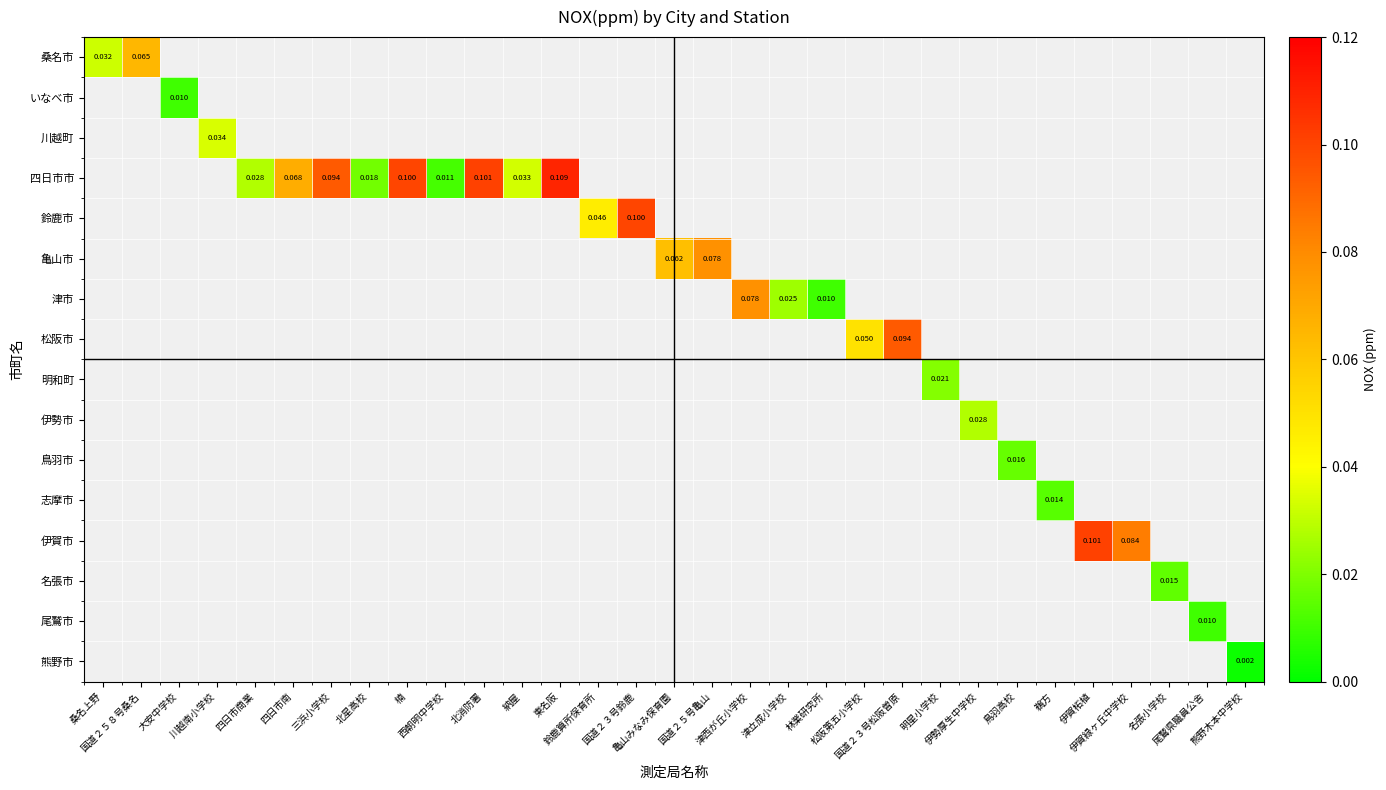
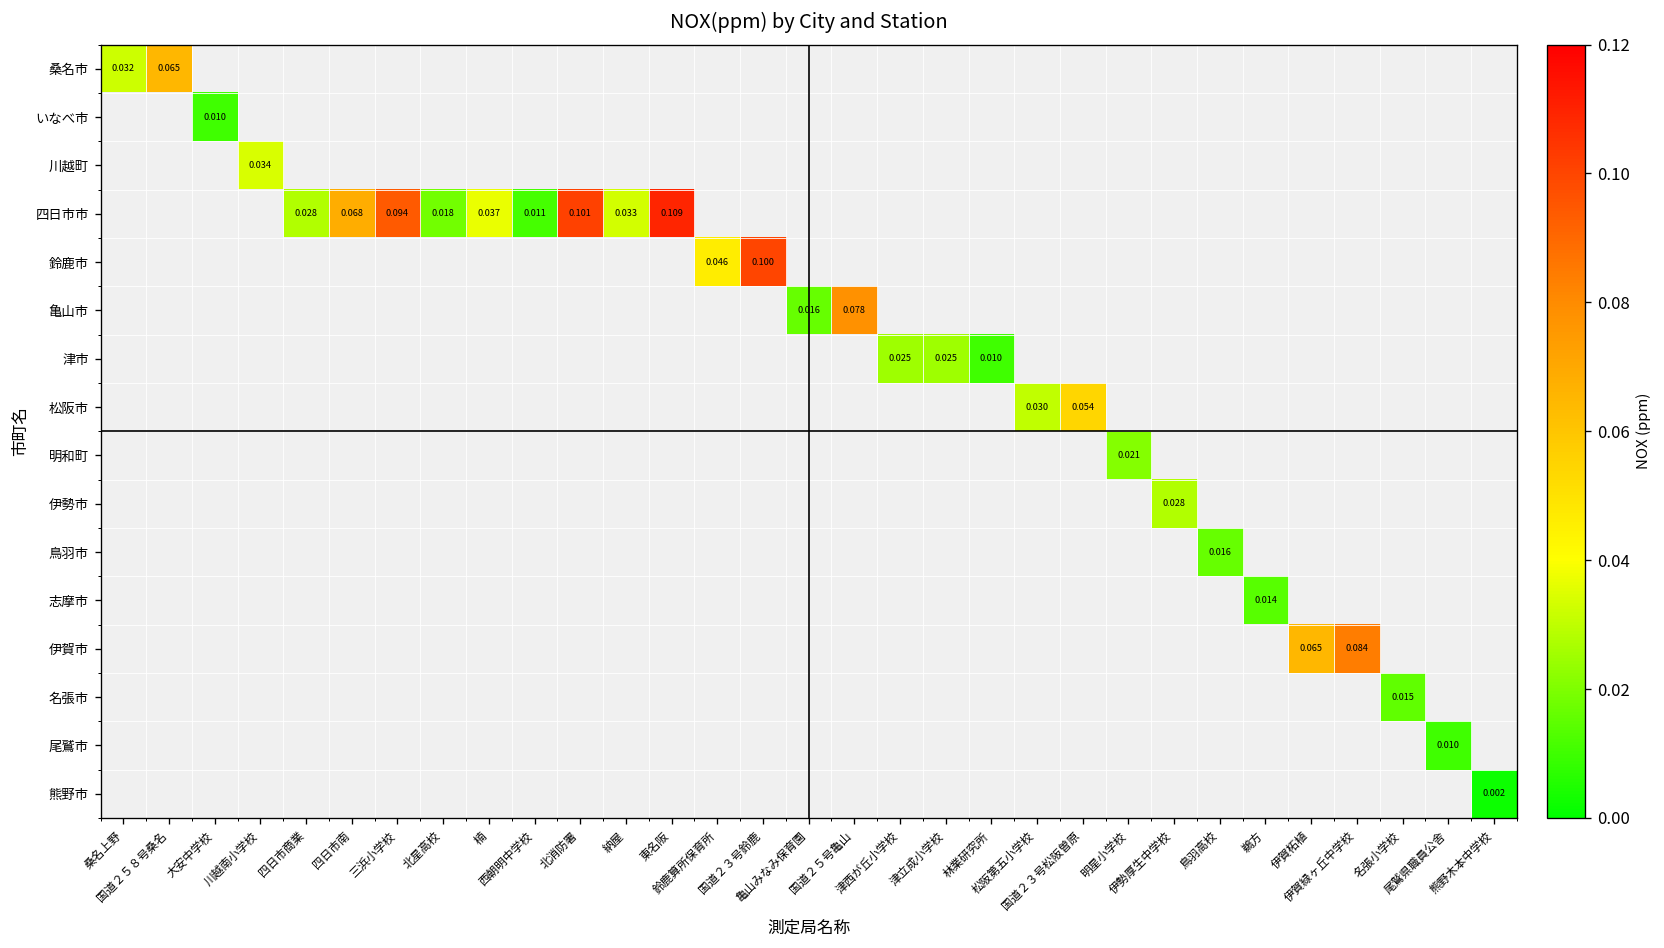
四日市市, 楠: 0.100 -> 0.037
亀山市, 亀山みなみ保育園: 0.062 -> 0.016
津市, 津西が丘小学校: 0.078 -> 0.025
松阪市, 松阪第五小学校: 0.050 -> 0.030
松阪市, 国道２３号松阪曽原: 0.094 -> 0.054
伊賀市, 伊賀柘植: 0.101 -> 0.065
